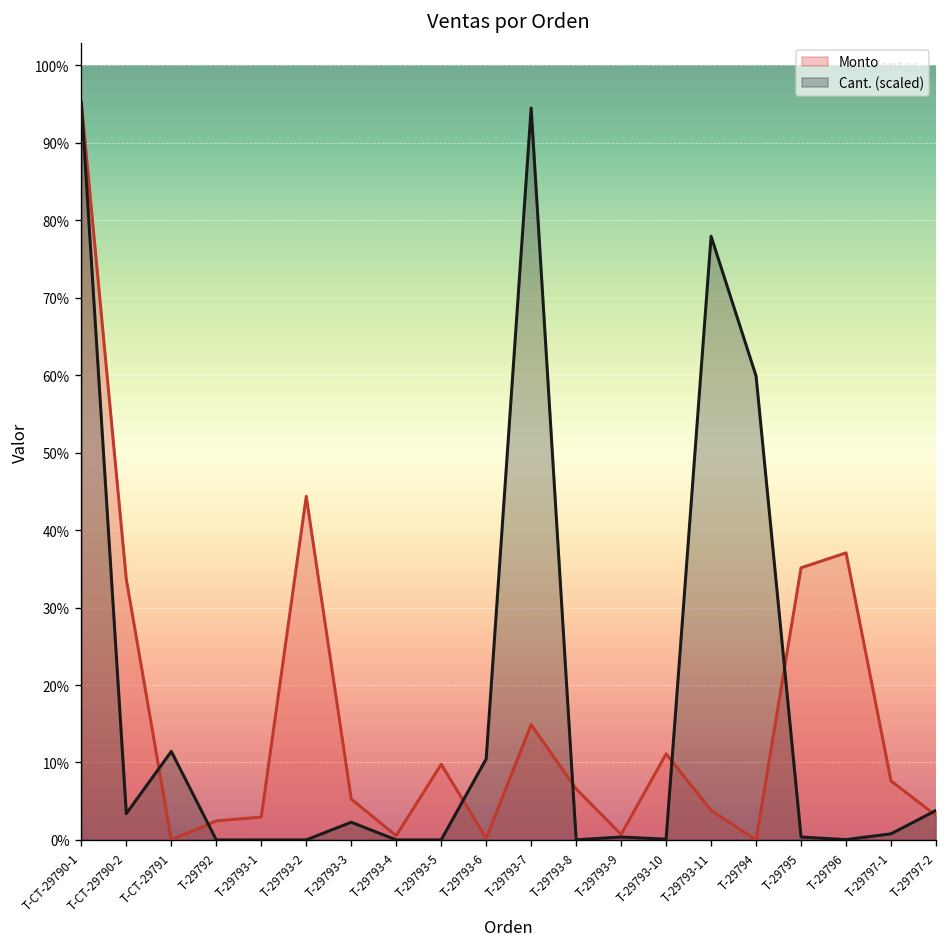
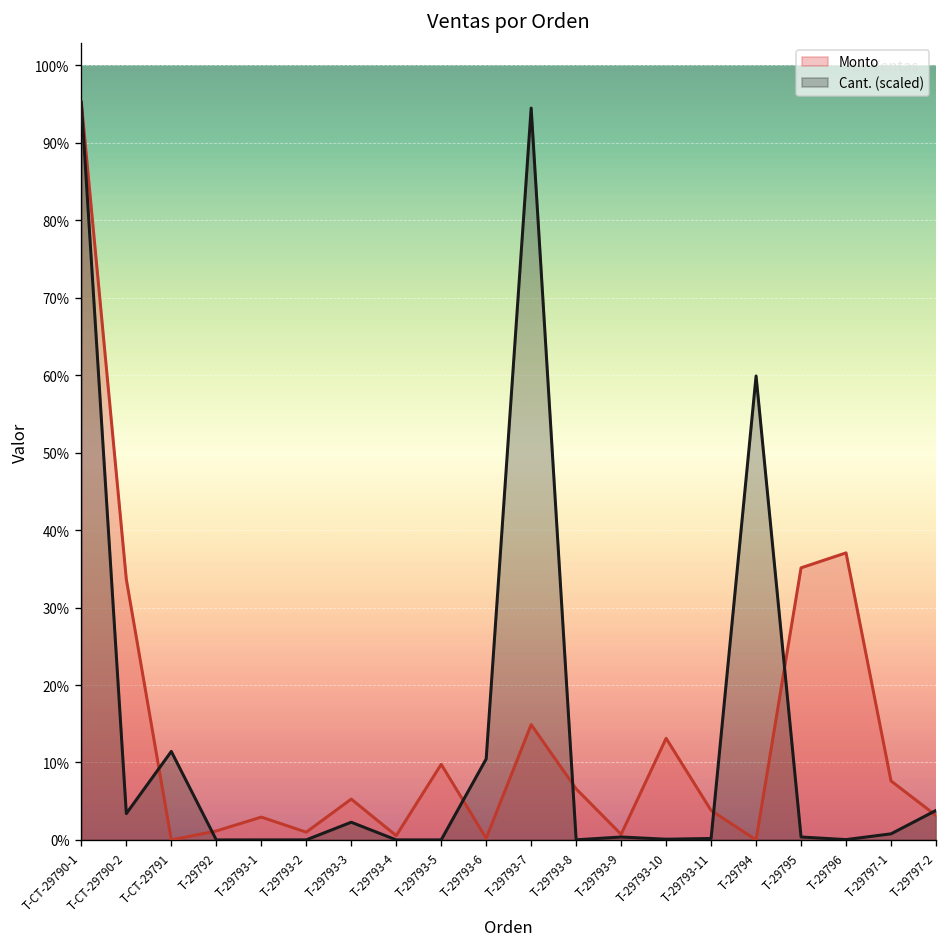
Monto, T-29792: 2% -> 1%
Monto, T-29793-2: 44% -> 1%
Monto, T-29793-10: 11% -> 13%
Cant. (scaled), T-29793-11: 78% -> 0%
